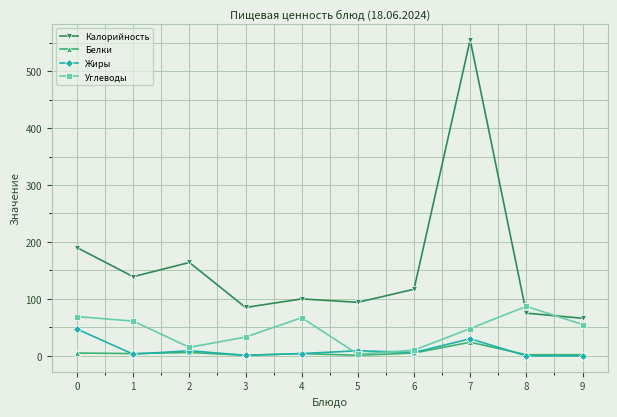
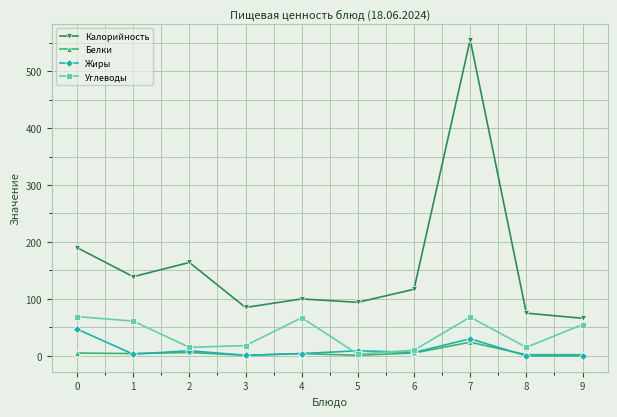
Углеводы, 3: 30 -> 20
Углеводы, 7: 50 -> 70
Углеводы, 8: 90 -> 20
